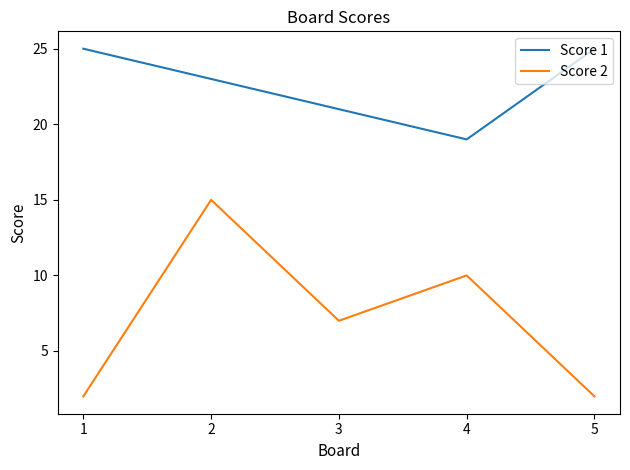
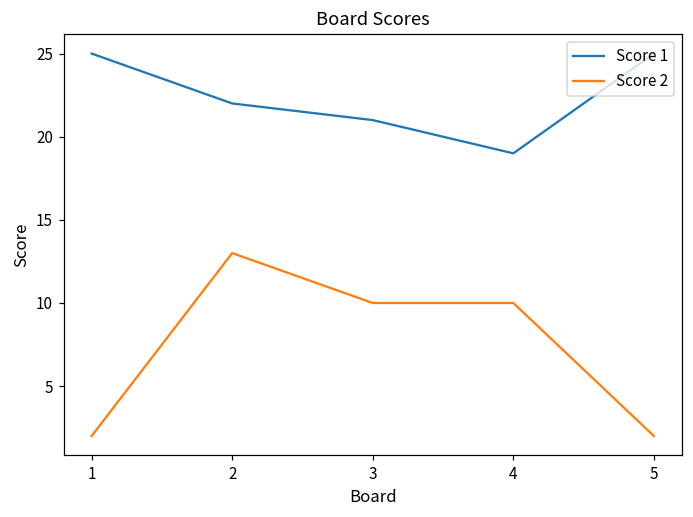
Score 1, 2: 23 -> 22
Score 2, 2: 15 -> 13
Score 2, 3: 7 -> 10
